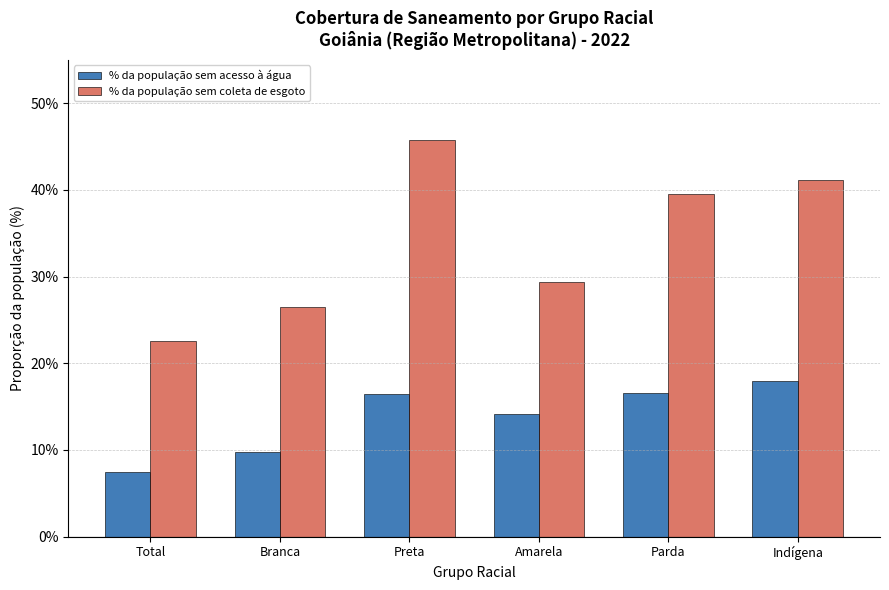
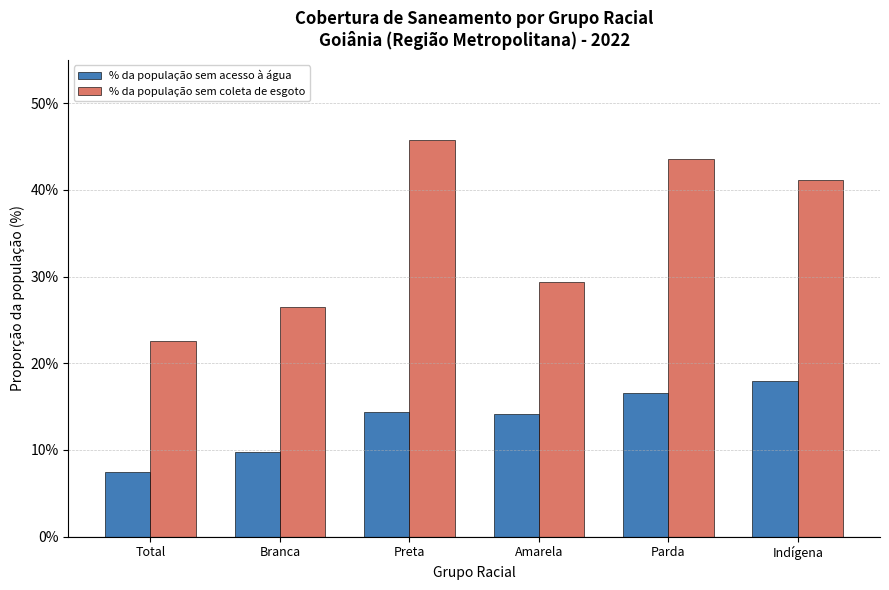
% da população sem acesso à água, Preta: 17% -> 14%
% da população sem coleta de esgoto, Parda: 40% -> 44%
